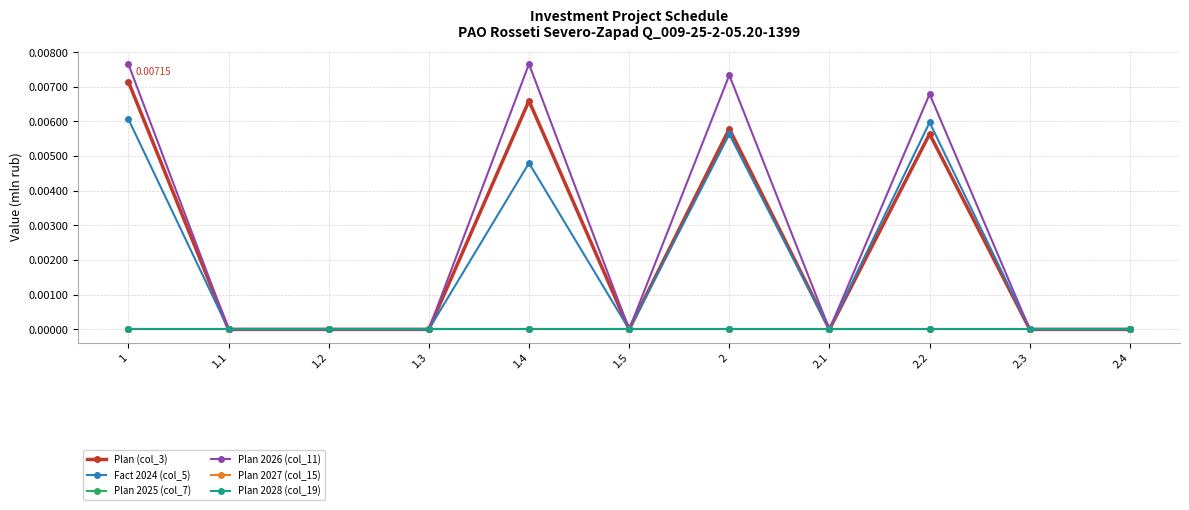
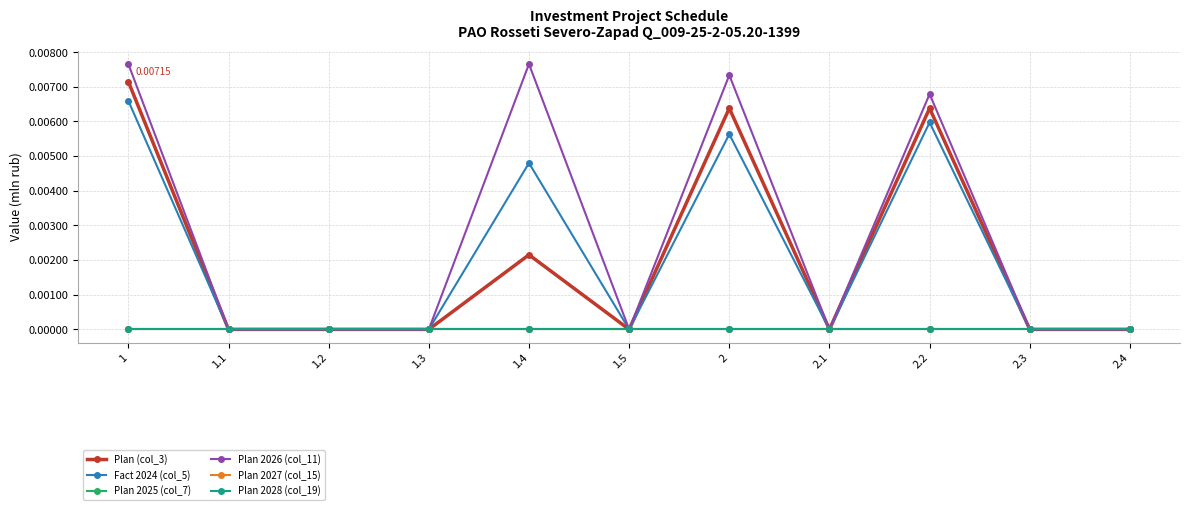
Fact 2024 (col_5), 1: 0.0061 -> 0.0066
Plan (col_3), 1.4: 0.0066 -> 0.0022
Plan (col_3), 2: 0.0058 -> 0.0064
Plan (col_3), 2.2: 0.0056 -> 0.0064
